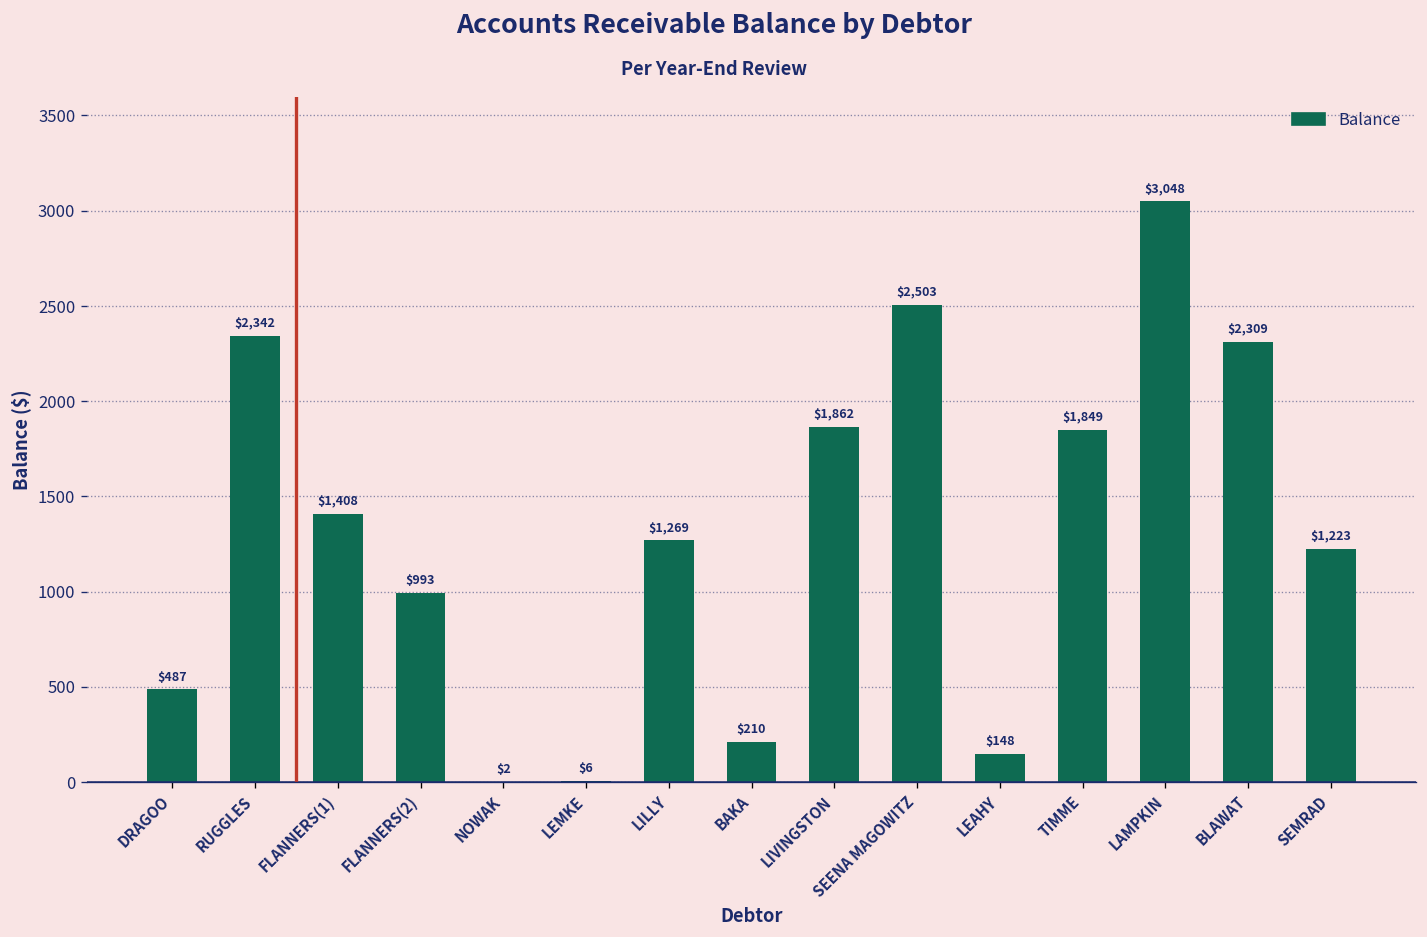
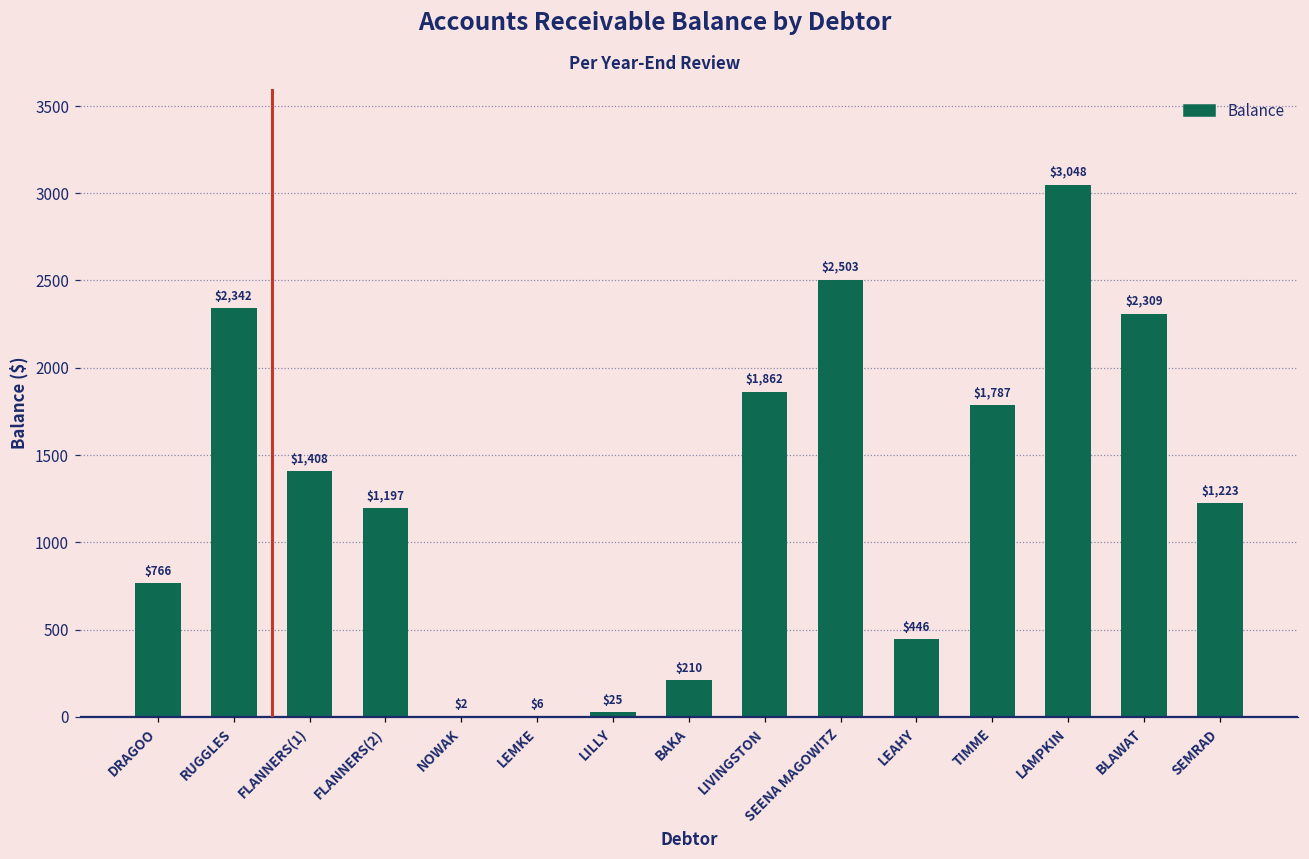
DRAGOO: $487 -> $766
FLANNERS(2): $993 -> $1,197
LILLY: $1,269 -> $25
LEAHY: $148 -> $446
TIMME: $1,849 -> $1,787
